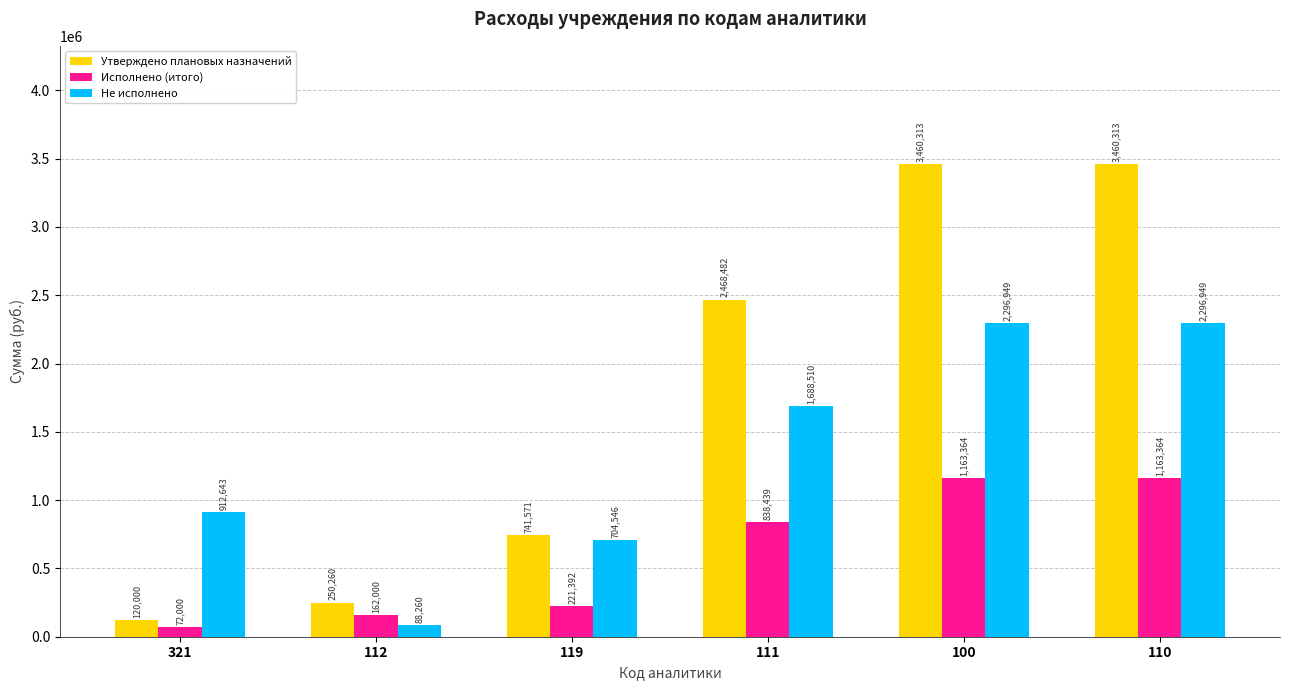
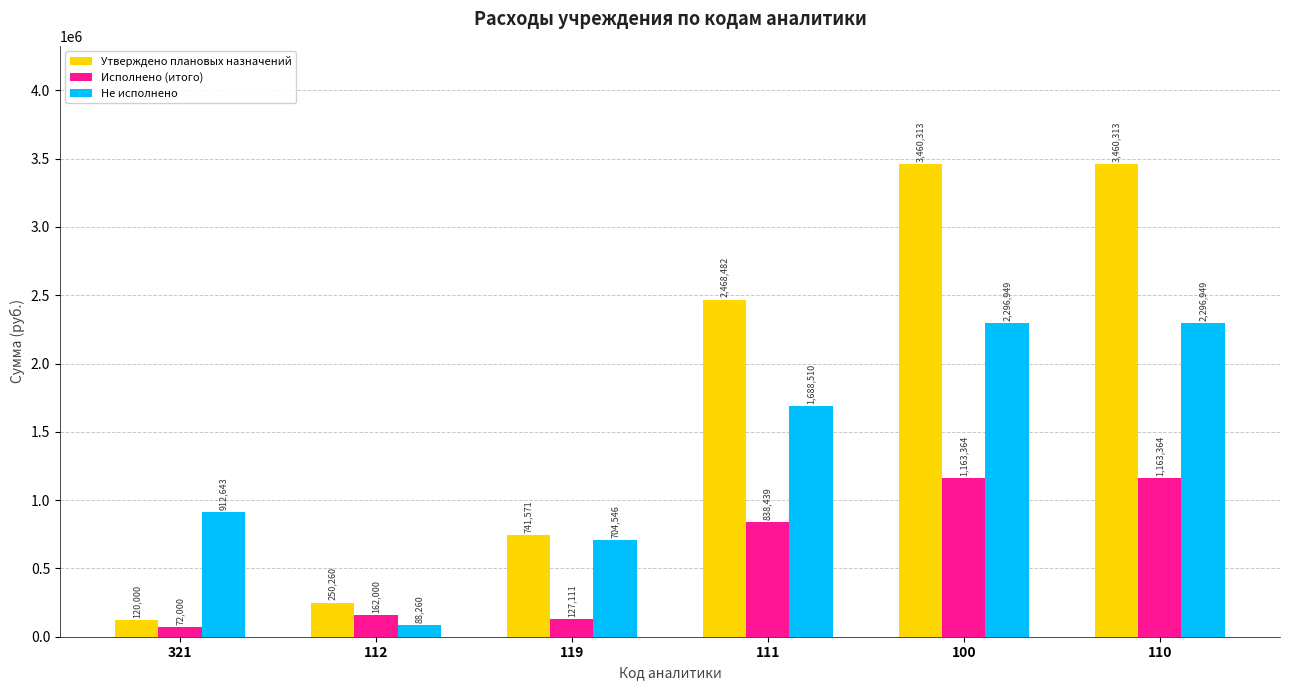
Исполнено (итого), 119: 221,392 -> 127,111
